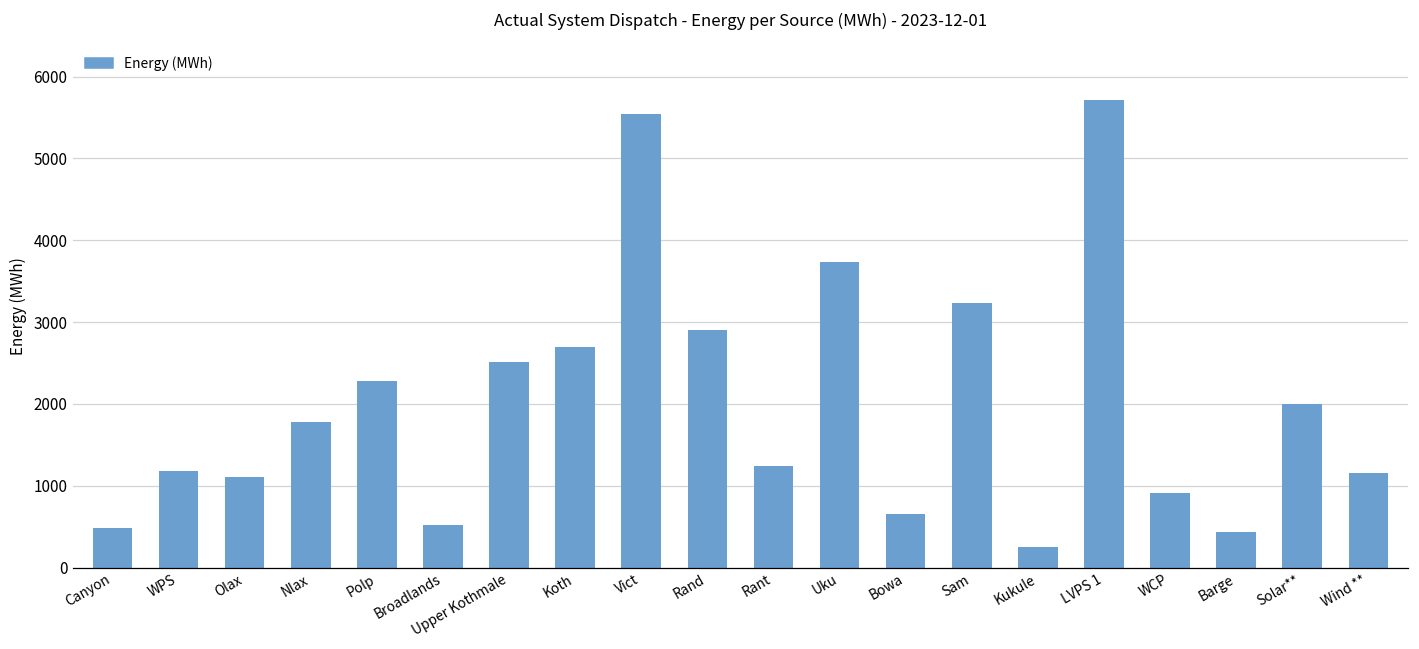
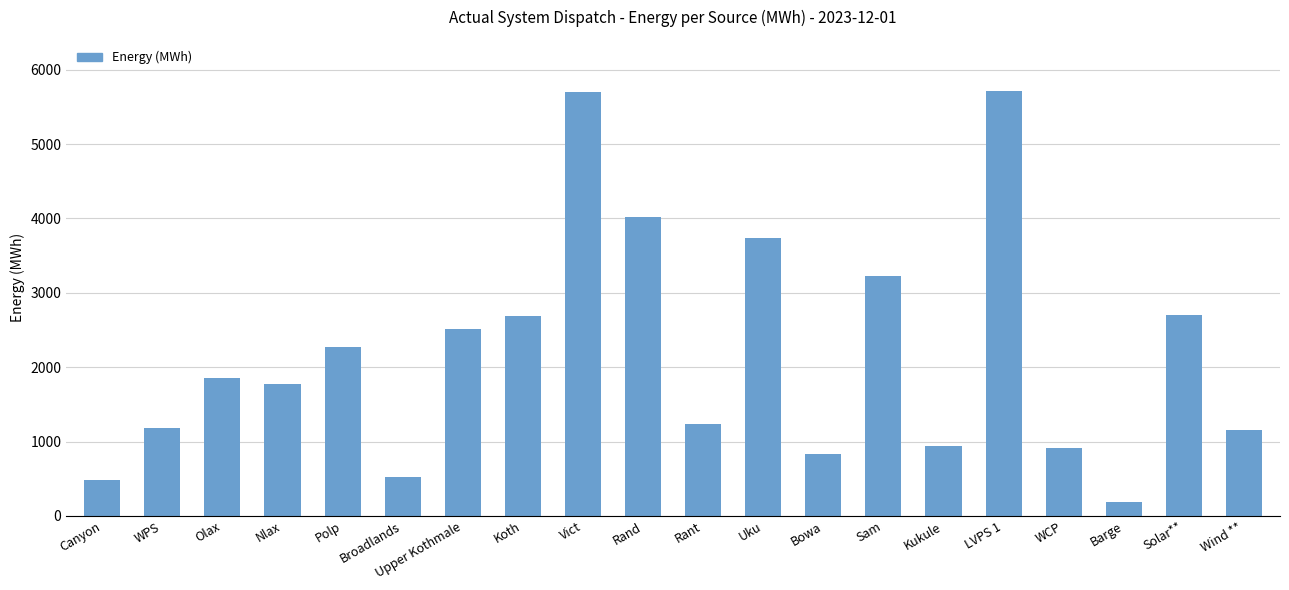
Olax: 1100 -> 1900
Vict: 5500 -> 5700
Rand: 2900 -> 4000
Bowa: 700 -> 800
Kukule: 200 -> 900
Barge: 400 -> 200
Solar**: 2000 -> 2700
